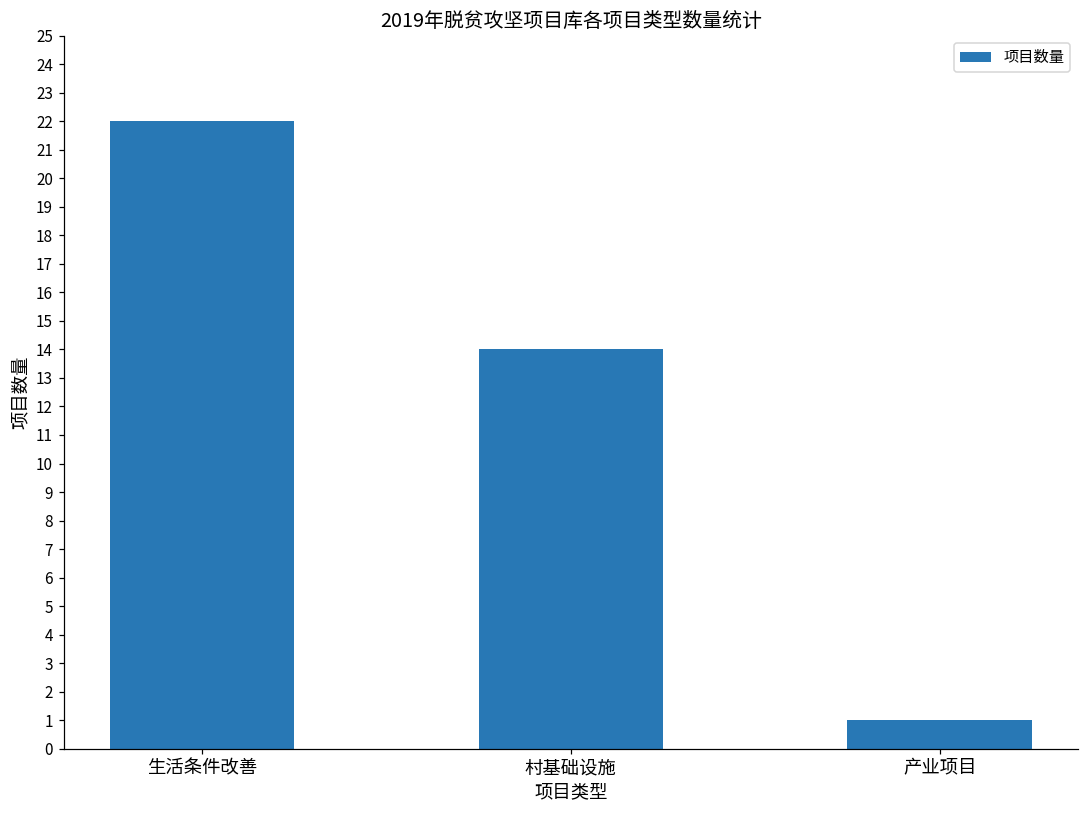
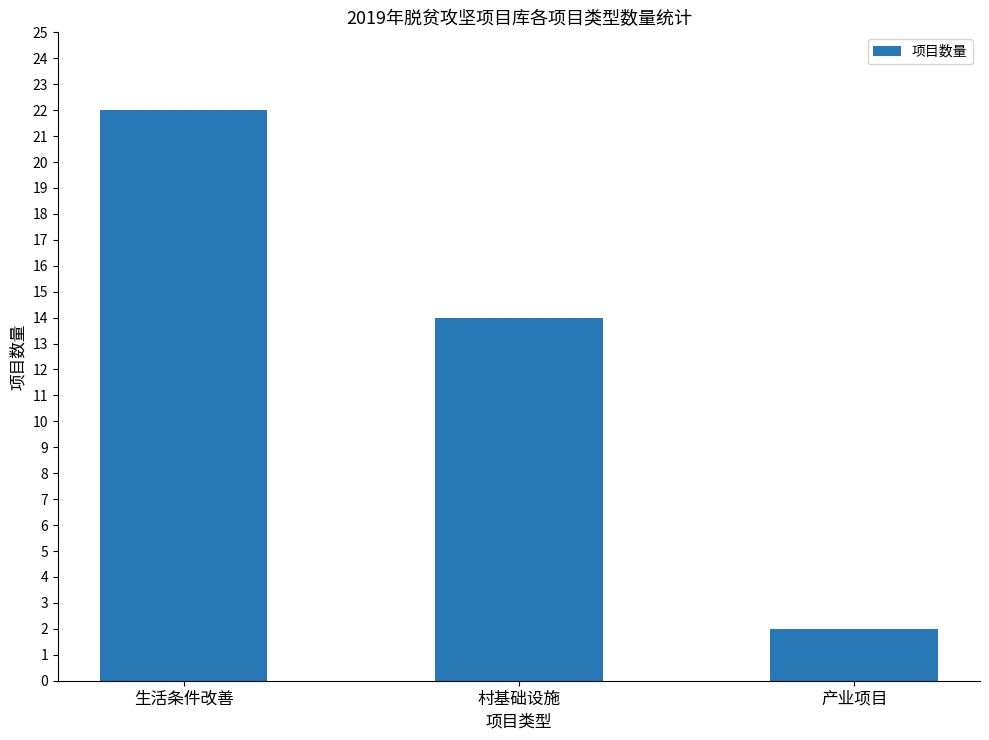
产业项目: 1 -> 2
